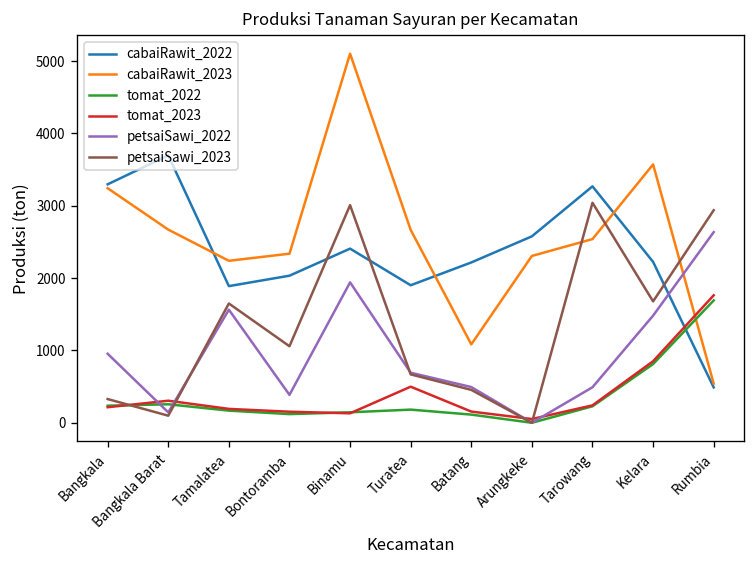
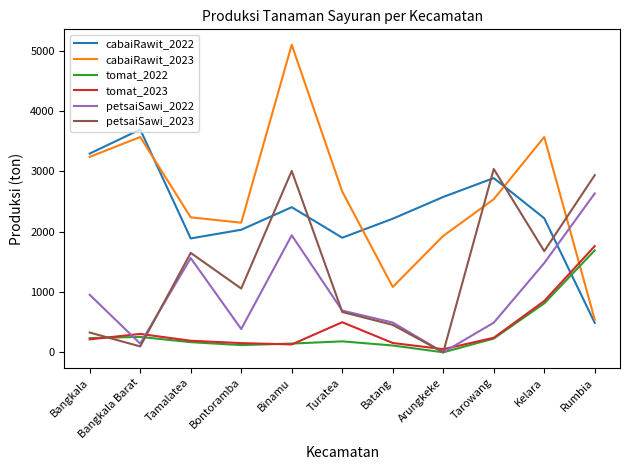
cabaiRawit_2023, Bangkala Barat: 2700 -> 3600
cabaiRawit_2023, Bontoramba: 2300 -> 2200
cabaiRawit_2023, Arungkeke: 2300 -> 1900
cabaiRawit_2022, Tarowang: 3300 -> 2900
